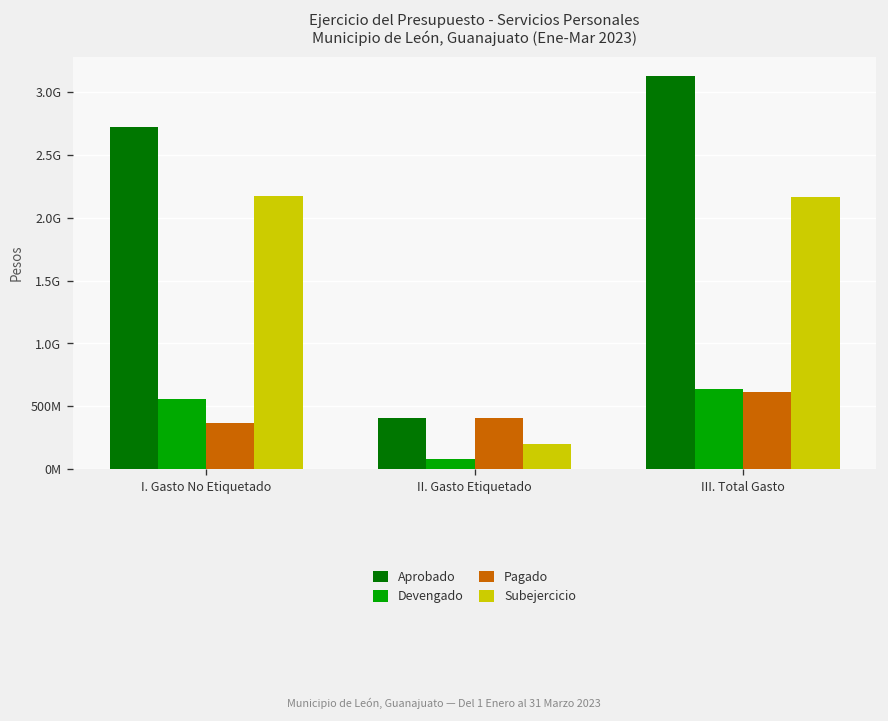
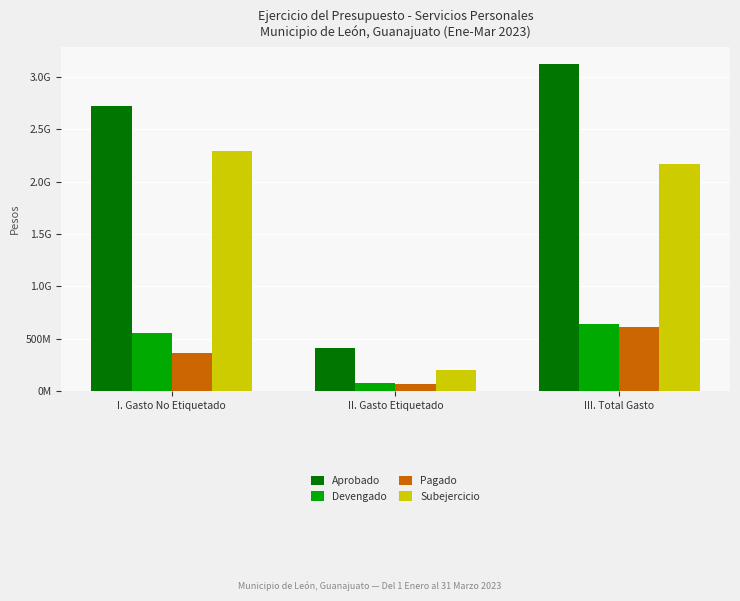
Subejercicio, I. Gasto No Etiquetado: 2170000000 -> 2290000000
Pagado, II. Gasto Etiquetado: 410000000 -> 60000000
